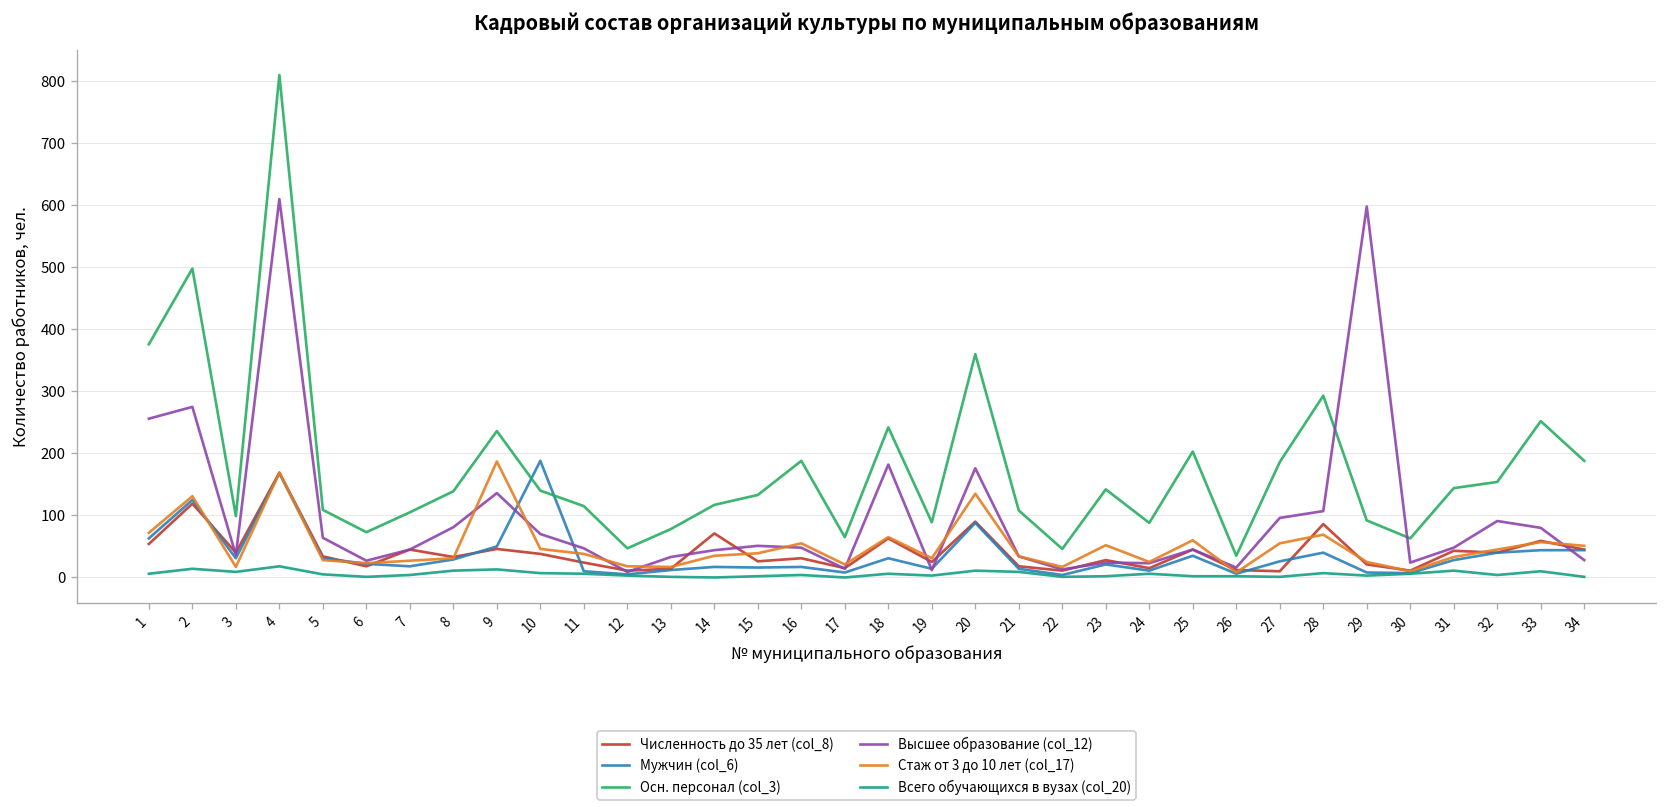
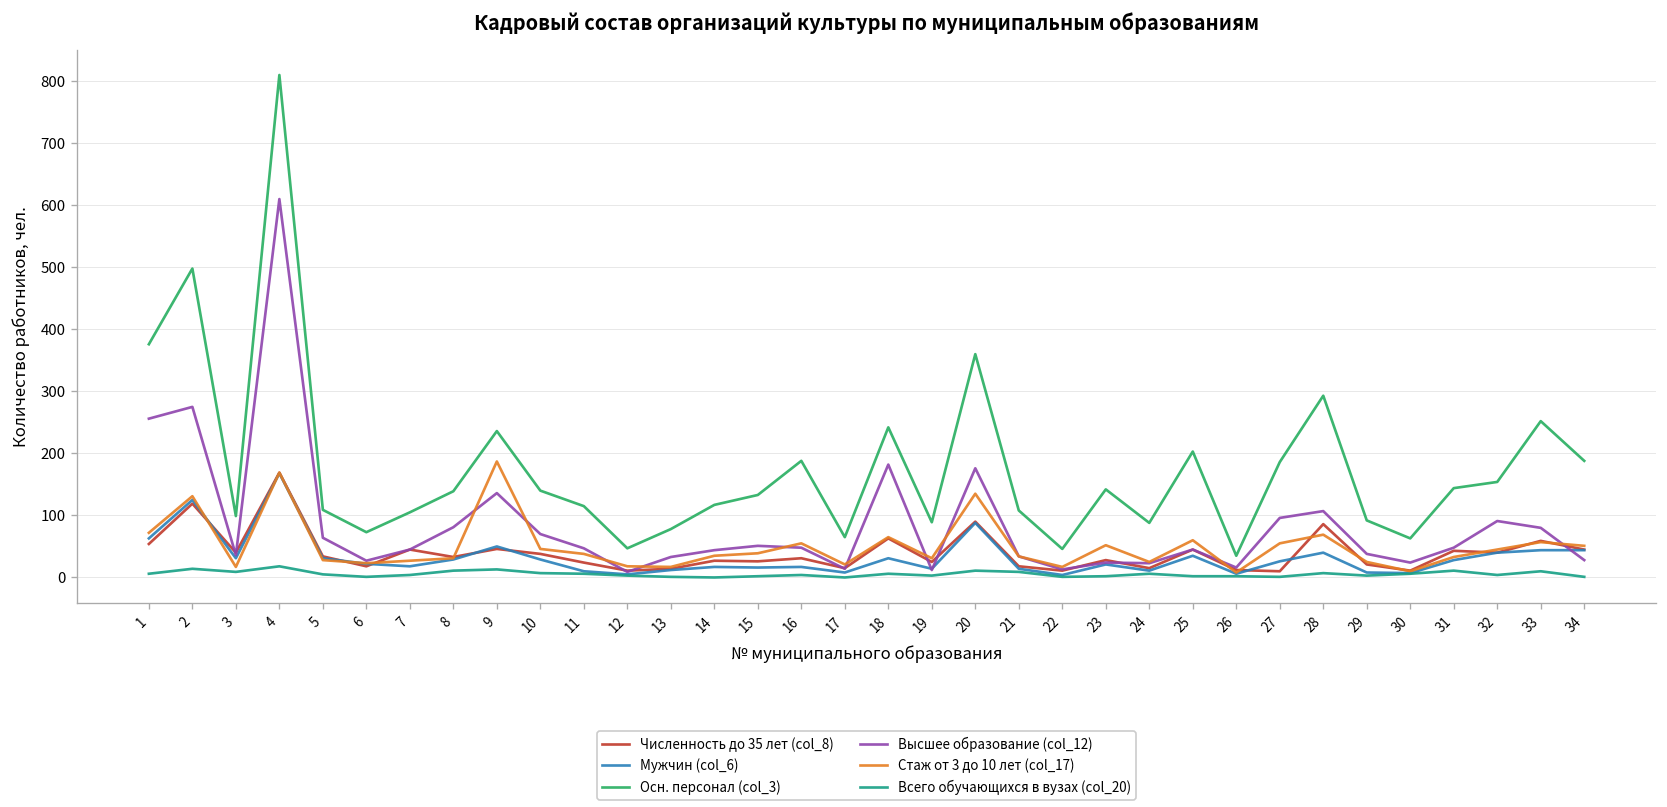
Мужчин (col_6), 10: 190 -> 30
Численность до 35 лет (col_8), 14: 70 -> 30
Высшее образование (col_12), 29: 600 -> 40
